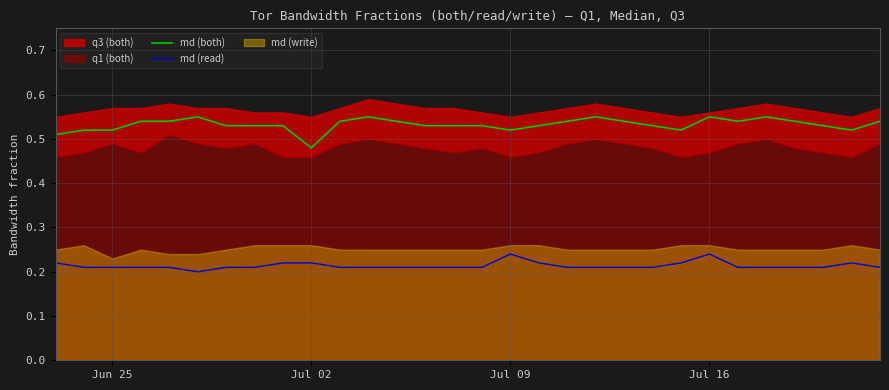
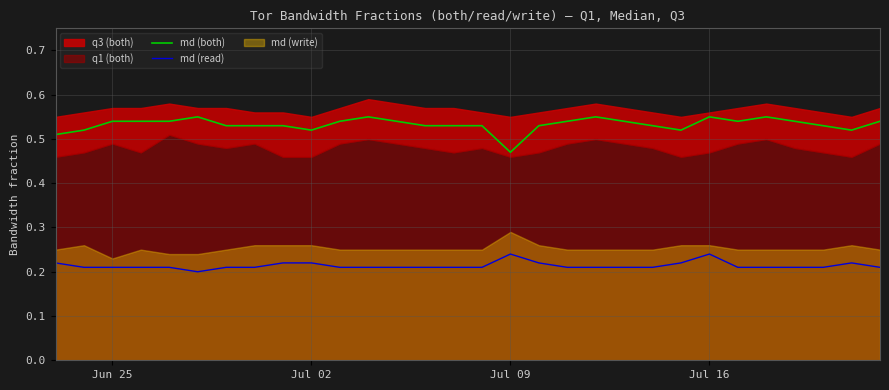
md (both), Jun 25: 0.52 -> 0.54
md (both), Jul 02: 0.48 -> 0.52
md (both), Jul 09: 0.52 -> 0.47
md (write), Jul 09: 0.26 -> 0.29
